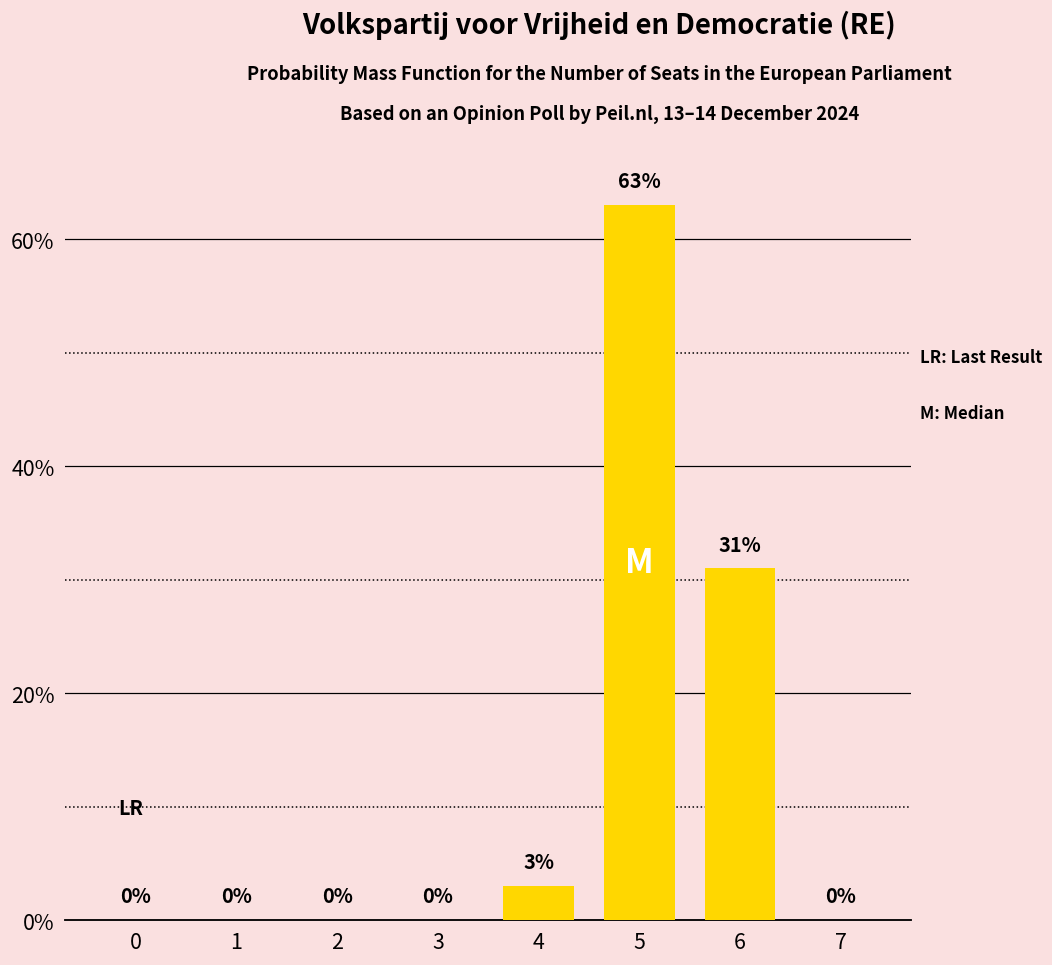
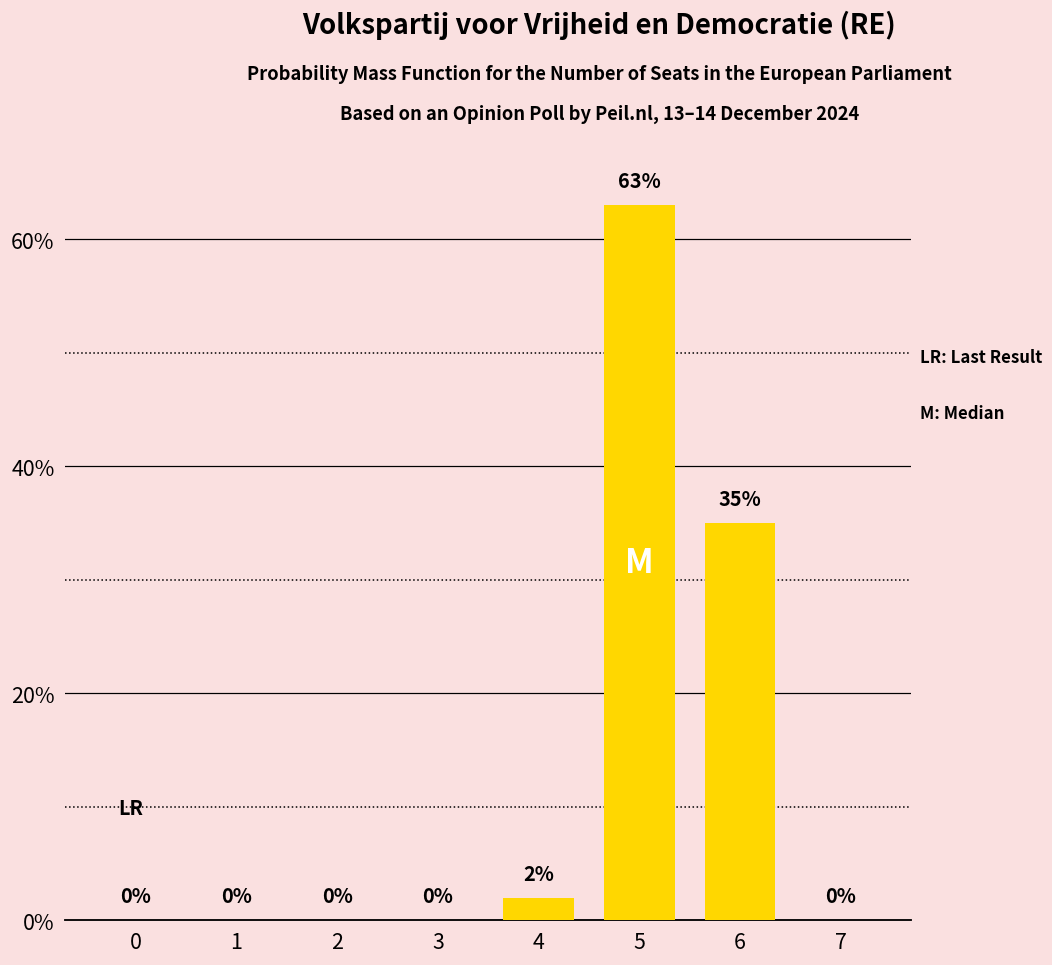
4: 3% -> 2%
6: 31% -> 35%
